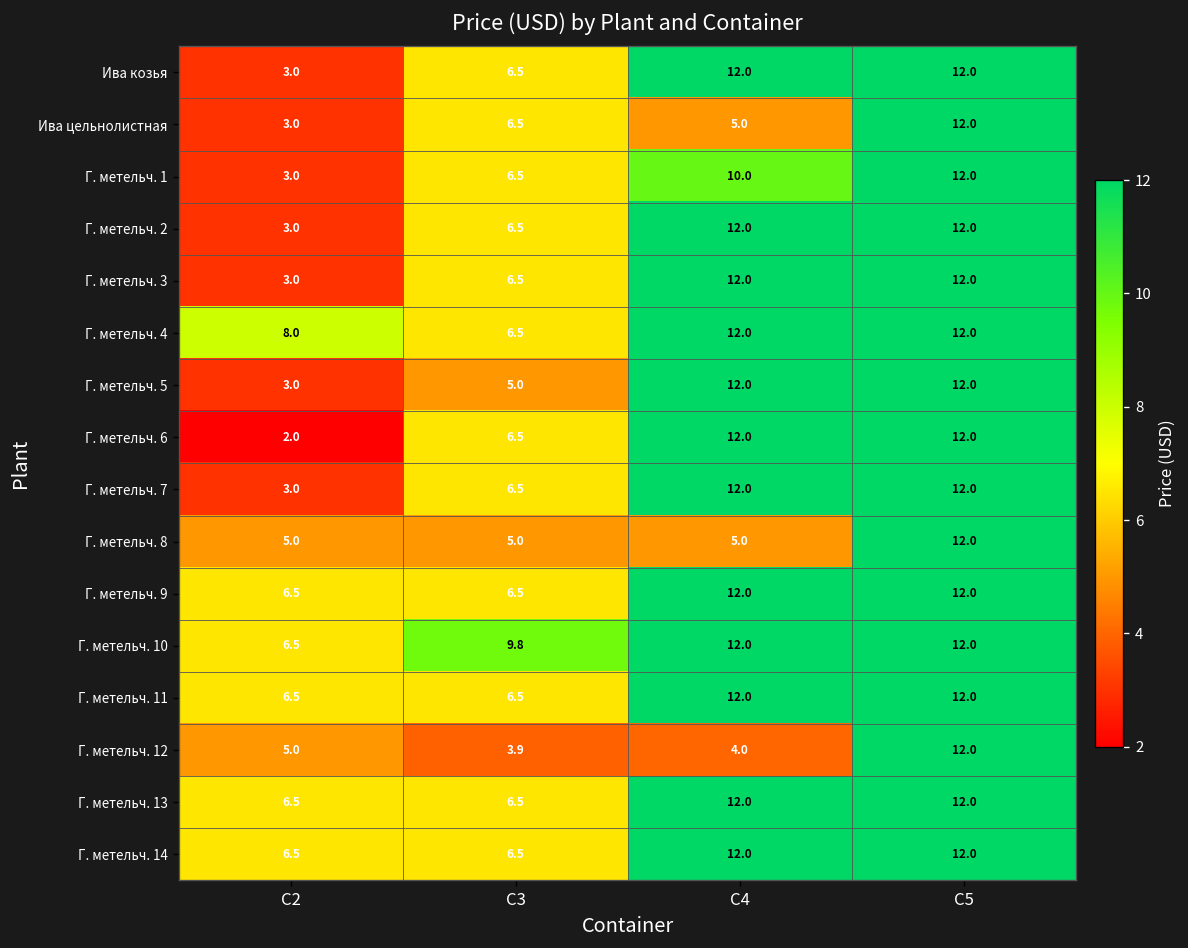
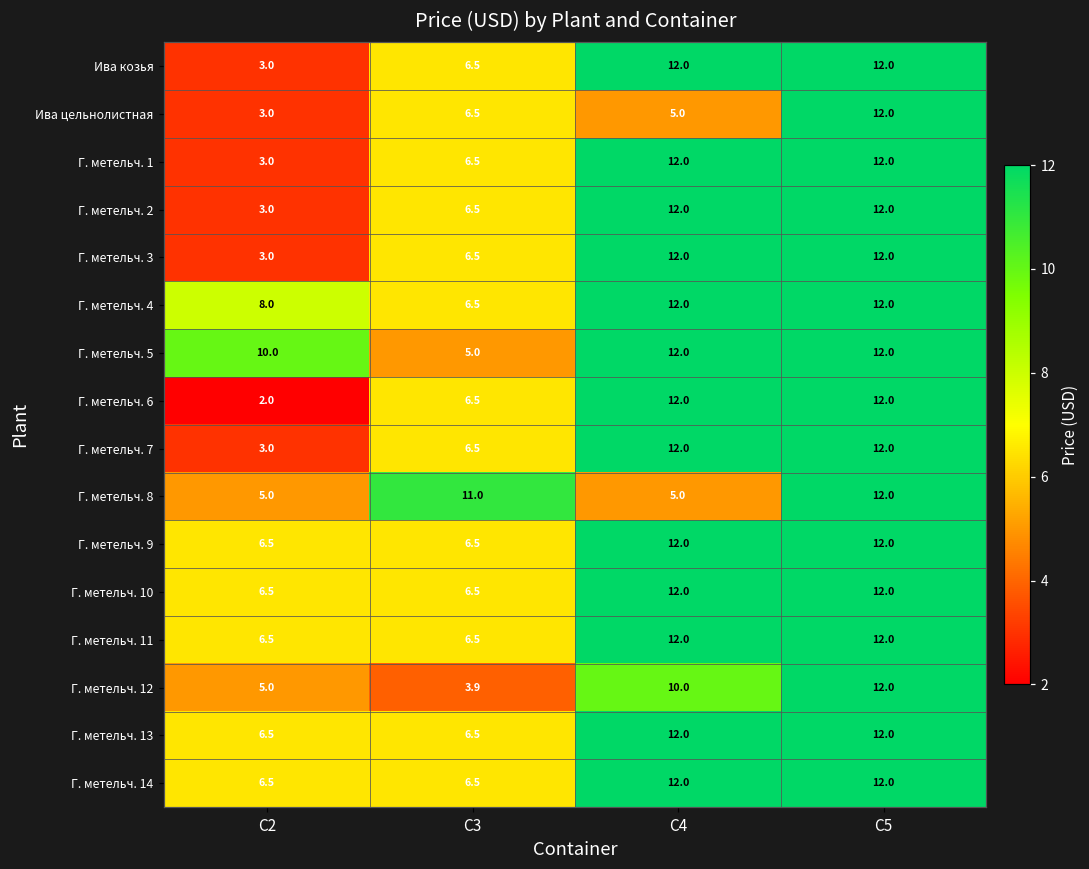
Г. метельч. 1, C4: 10.0 -> 12.0
Г. метельч. 5, C2: 3.0 -> 10.0
Г. метельч. 8, C3: 5.0 -> 11.0
Г. метельч. 10, C3: 9.8 -> 6.5
Г. метельч. 12, C4: 4.0 -> 10.0
